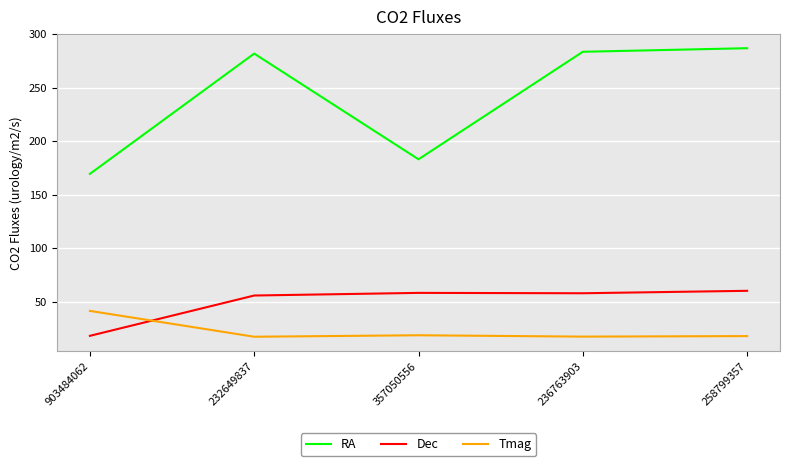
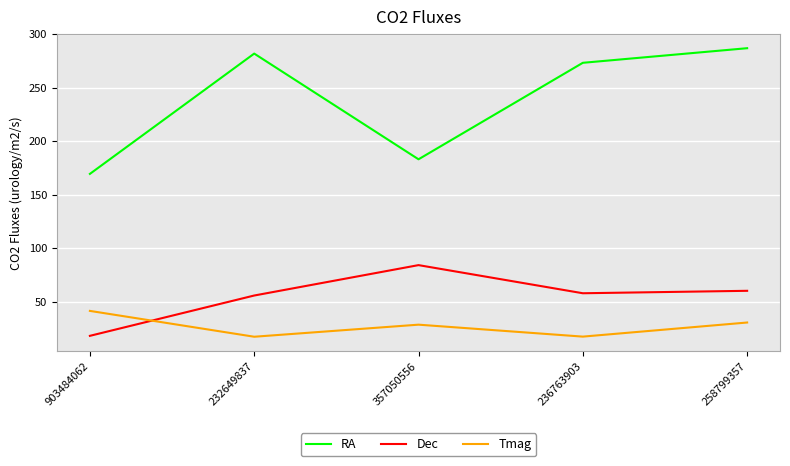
Dec, 357050556: 58 -> 84
Tmag, 357050556: 19 -> 28
RA, 236763903: 283 -> 273
Tmag, 258799357: 18 -> 30
